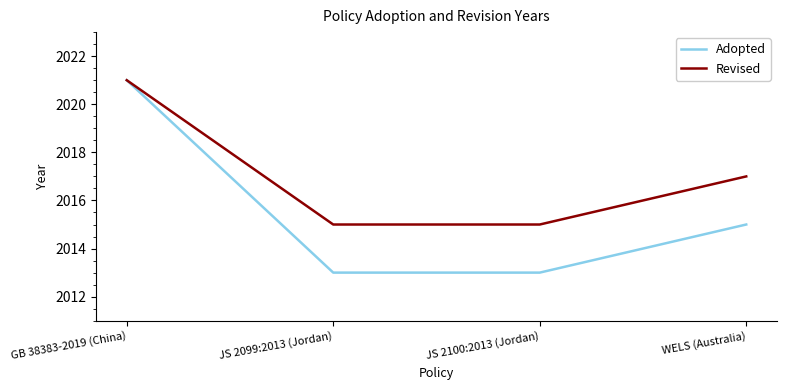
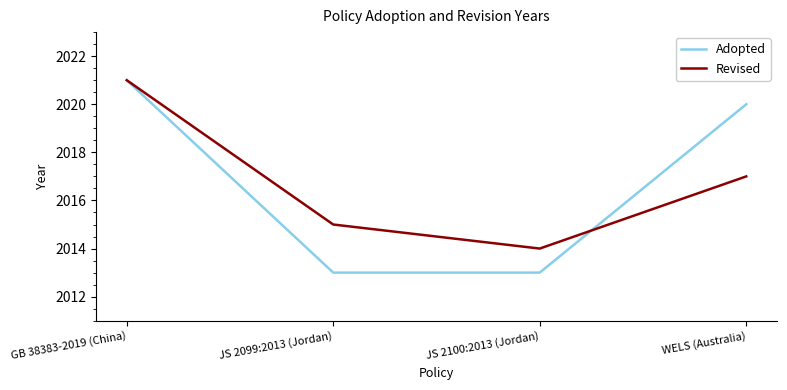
Revised, JS 2100:2013 (Jordan): 2015 -> 2014
Adopted, WELS (Australia): 2015 -> 2020
